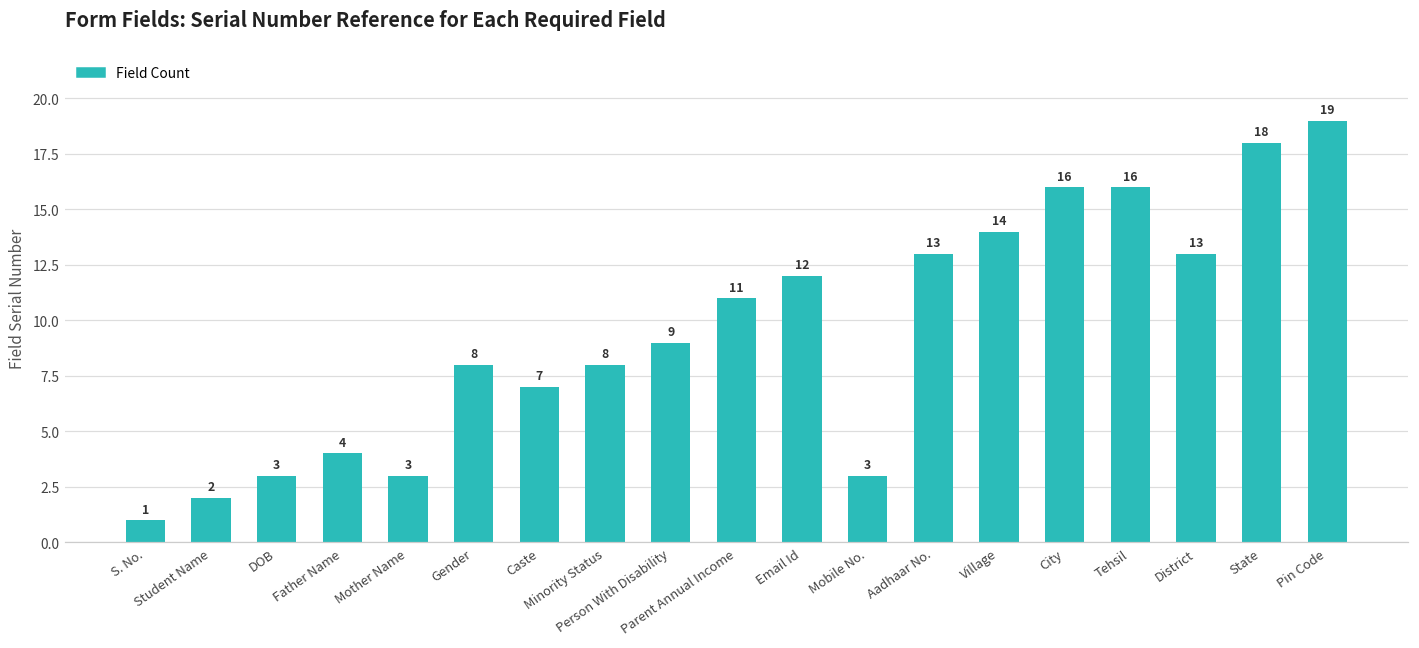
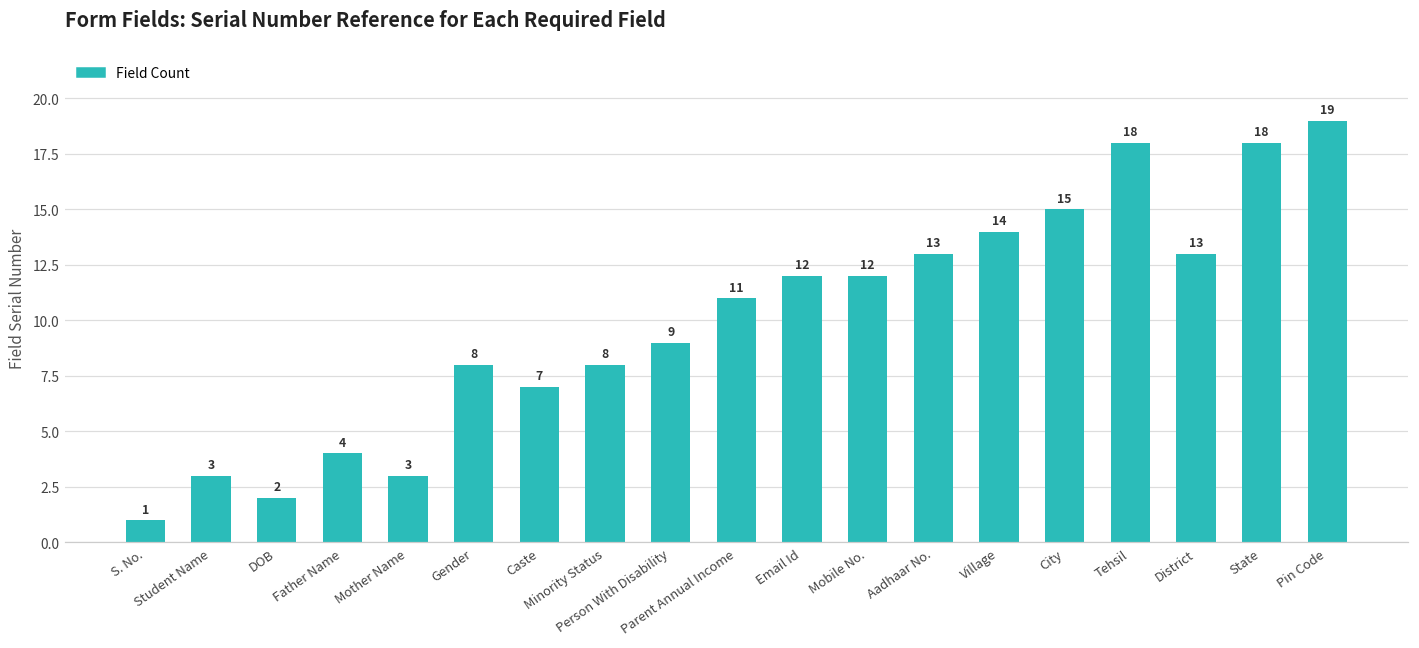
Student Name: 2 -> 3
DOB: 3 -> 2
Mobile No.: 3 -> 12
City: 16 -> 15
Tehsil: 16 -> 18
